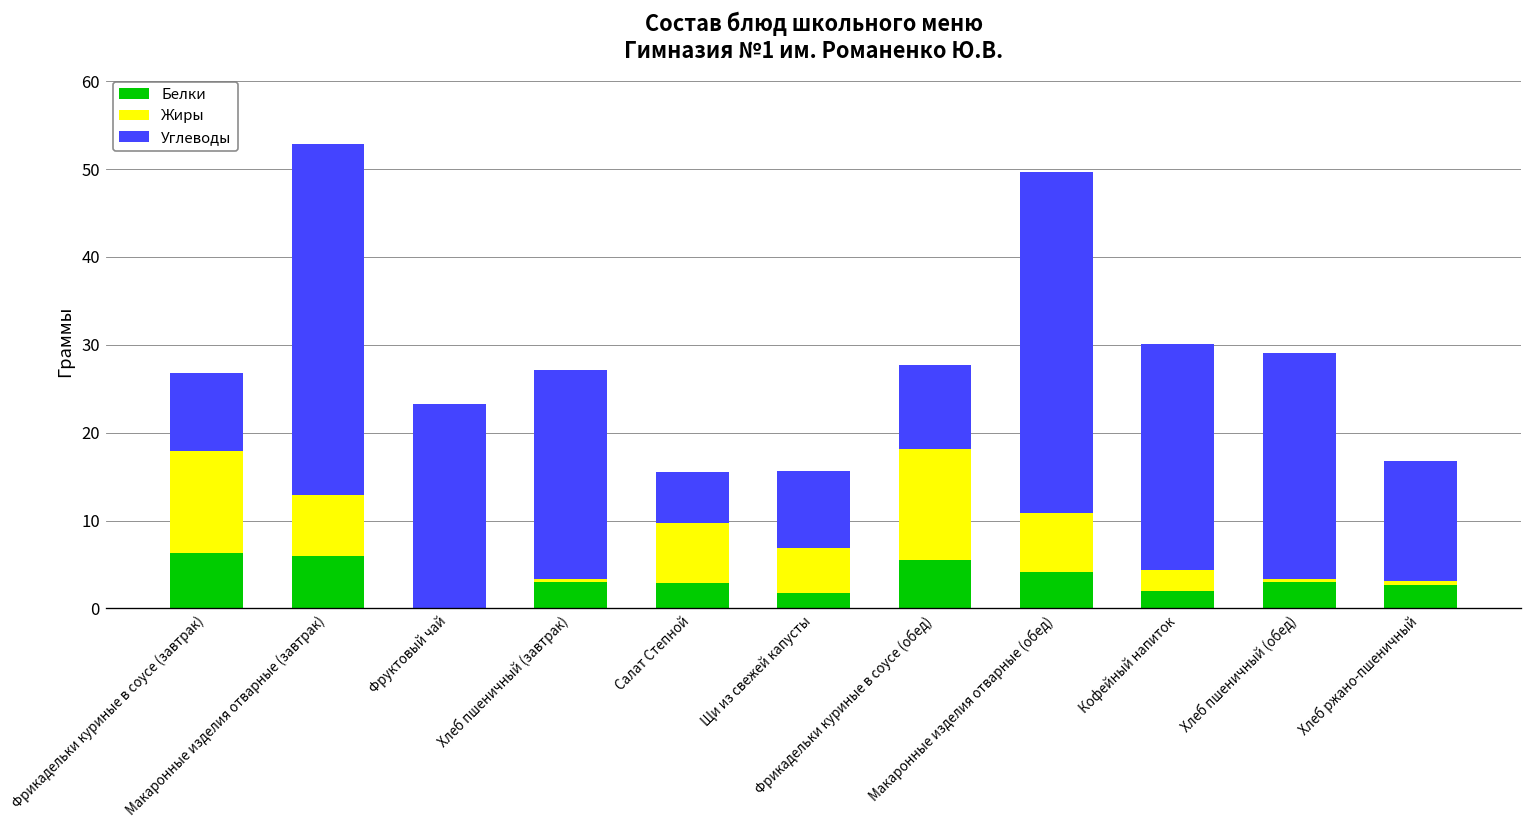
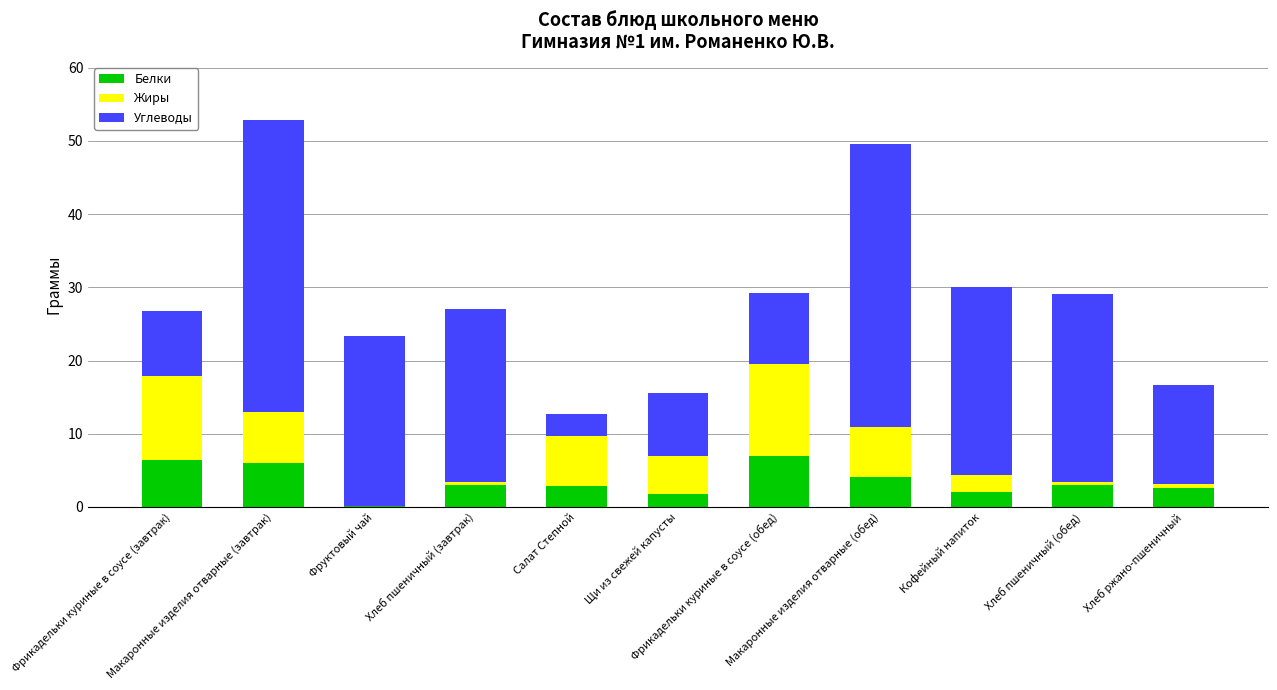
Углеводы, Салат Степной: 6 -> 3
Белки, Фрикадельки куриные в соусе (обед): 5 -> 7
